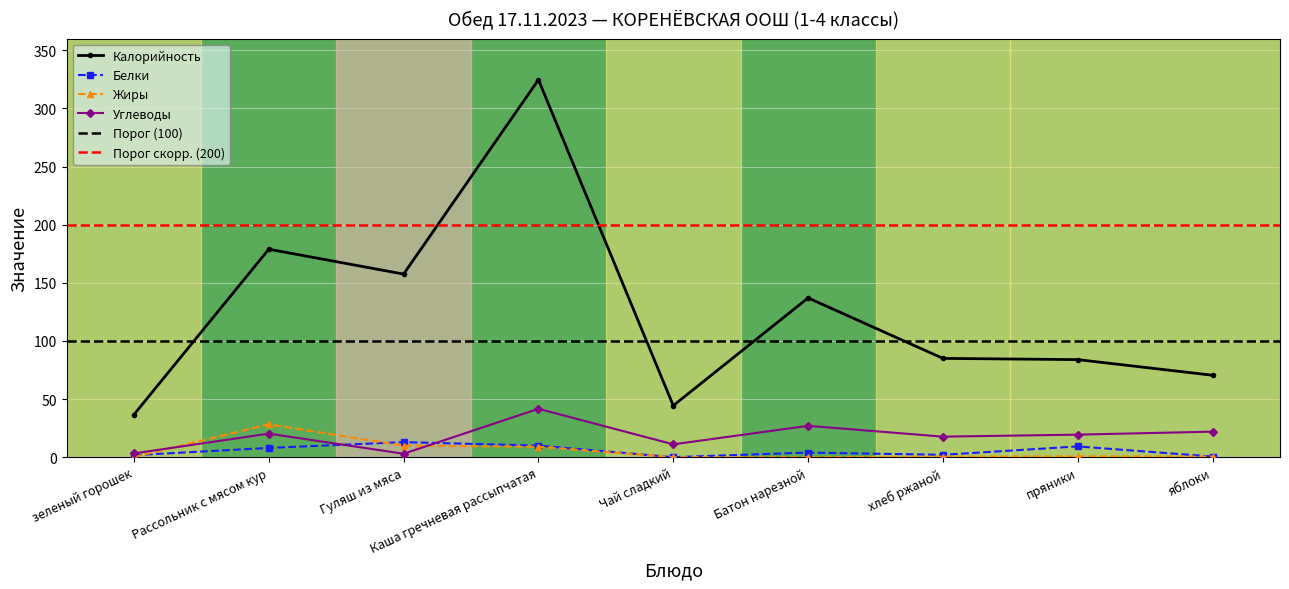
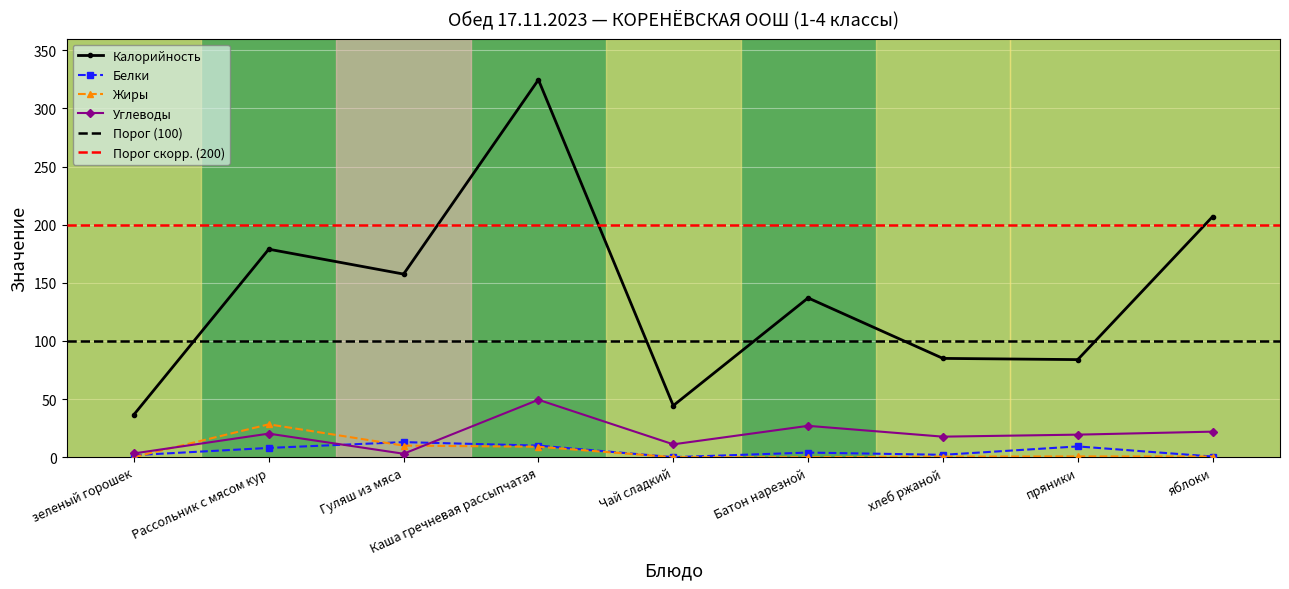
Углеводы, Каша гречневая рассыпчатая: 42 -> 49
Калорийность, яблоки: 71 -> 207
